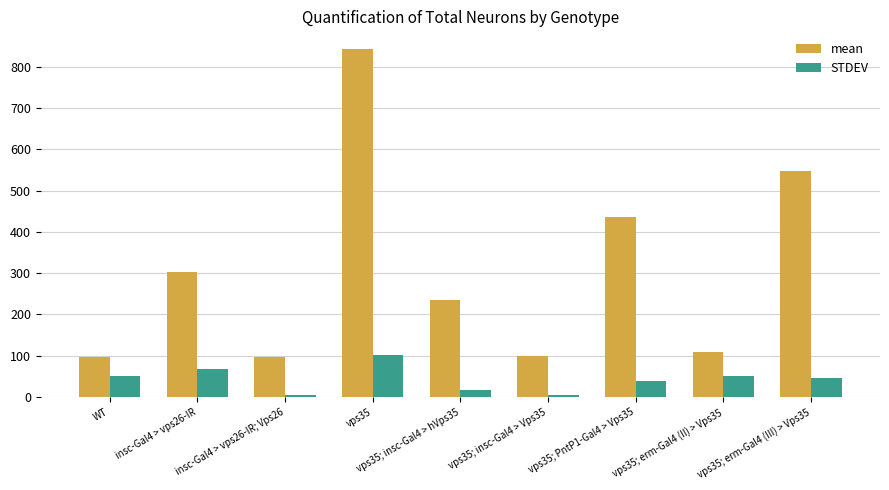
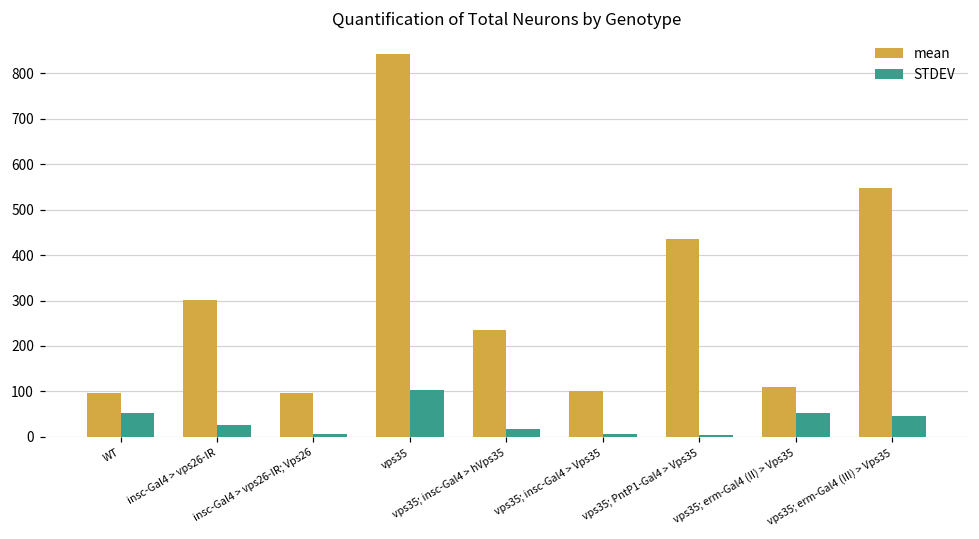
STDEV, insc-Gal4 > vps26-IR: 70 -> 30
STDEV, vps35; PntP1-Gal4 > Vps35: 40 -> 0
